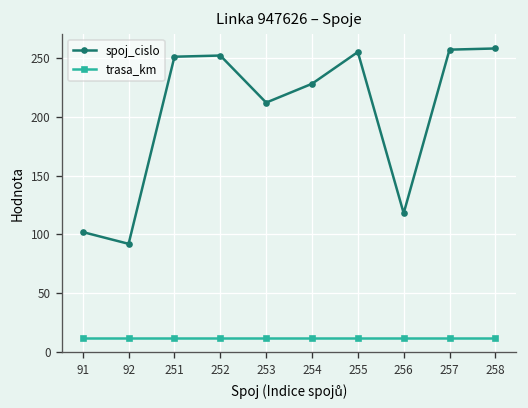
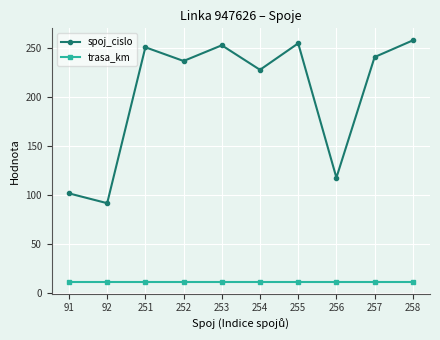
spoj_cislo, 252: 250 -> 240
spoj_cislo, 253: 210 -> 250
spoj_cislo, 257: 260 -> 240
